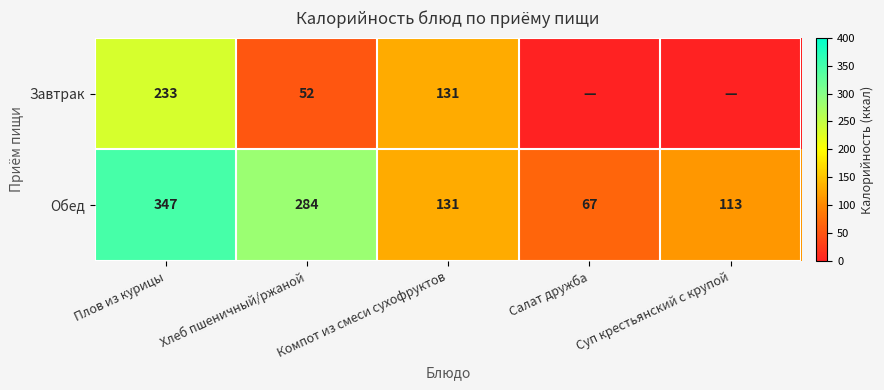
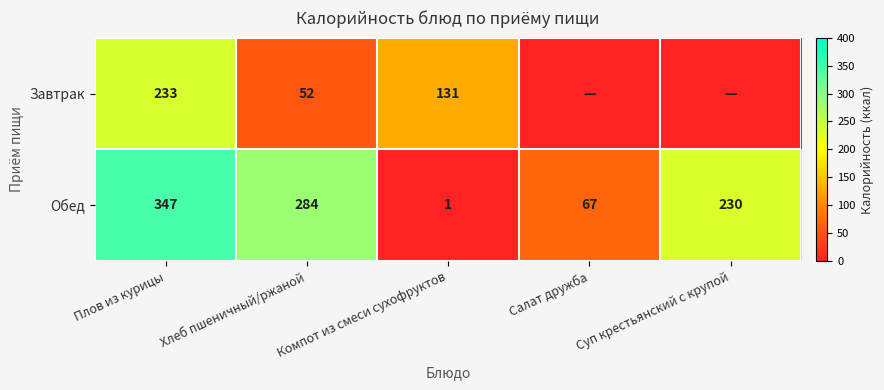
Обед, Компот из смеси сухофруктов: 131 -> 1
Обед, Суп крестьянский с крупой: 113 -> 230
